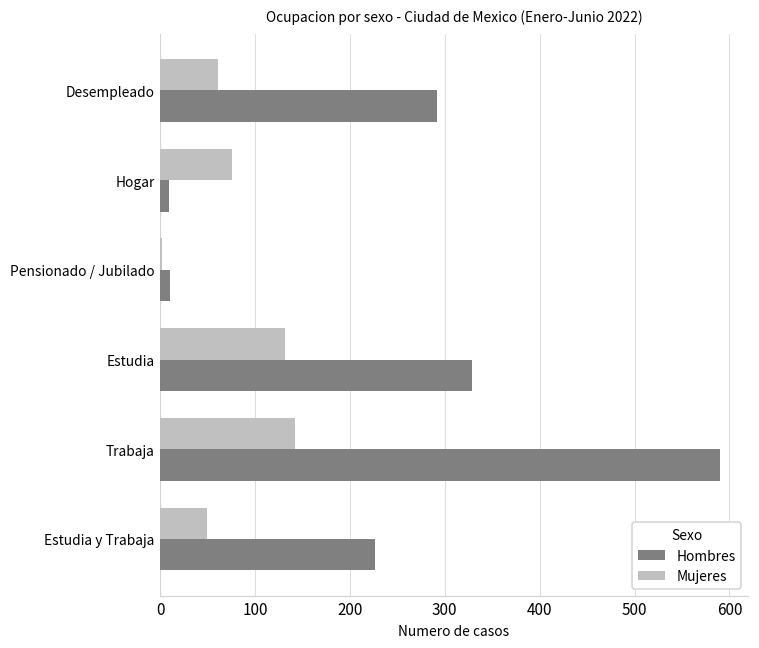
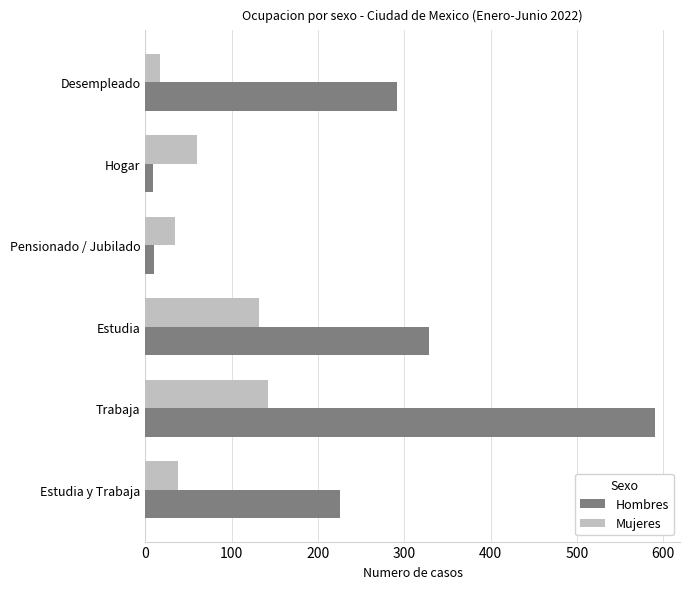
Mujeres, Desempleado: 60 -> 20
Mujeres, Hogar: 80 -> 60
Mujeres, Pensionado / Jubilado: 0 -> 30
Mujeres, Estudia y Trabaja: 50 -> 40
